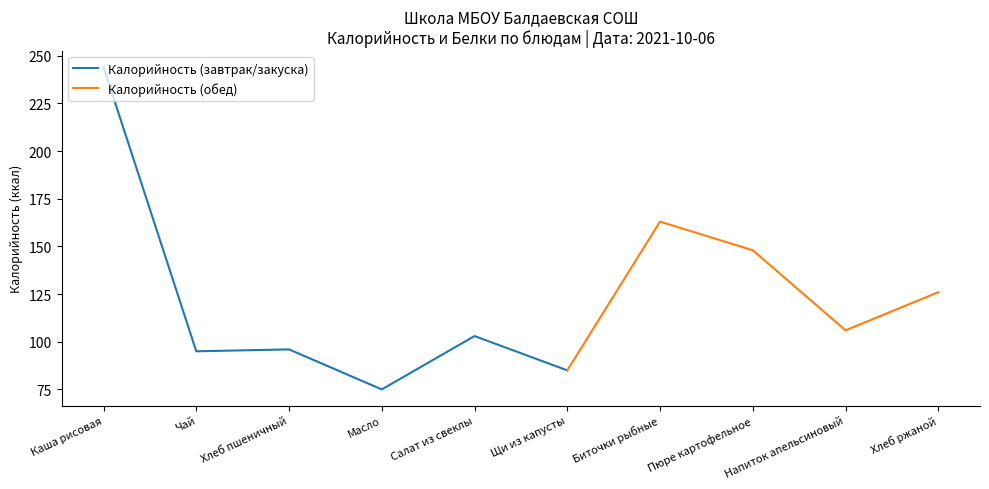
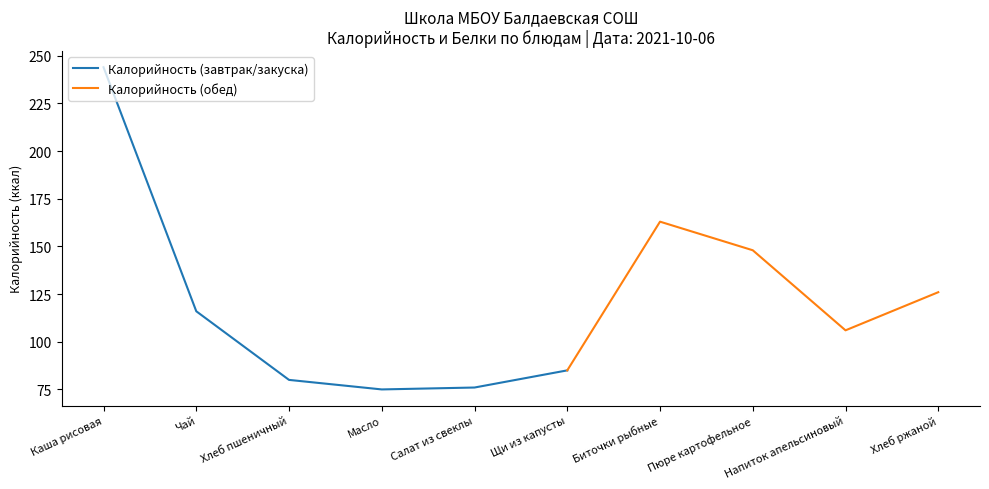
Калорийность (завтрак/закуска), Чай: 95 -> 116
Калорийность (завтрак/закуска), Хлеб пшеничный: 96 -> 80
Калорийность (завтрак/закуска), Салат из свеклы: 103 -> 76
